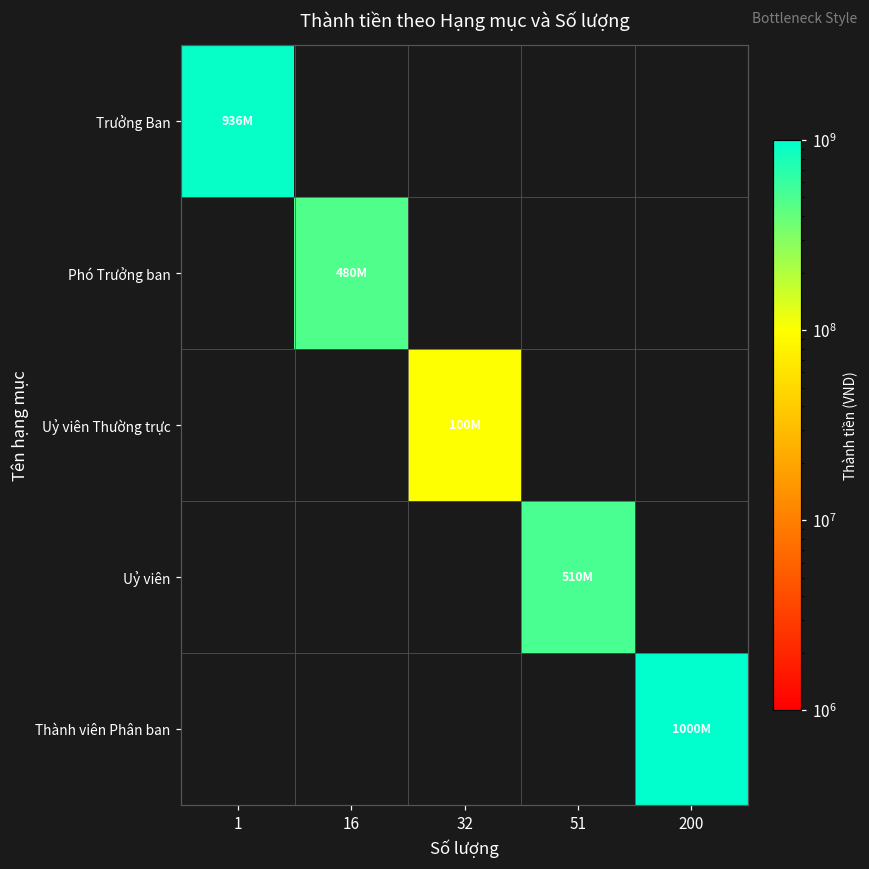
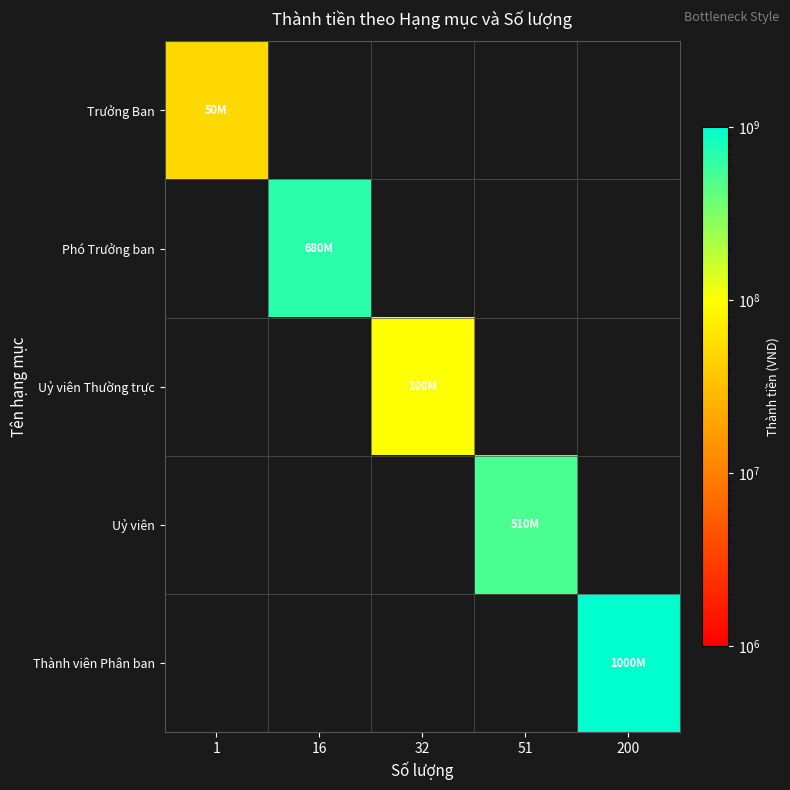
Trưởng Ban, 1: 936M -> 50M
Phó Trưởng ban, 16: 480M -> 680M
